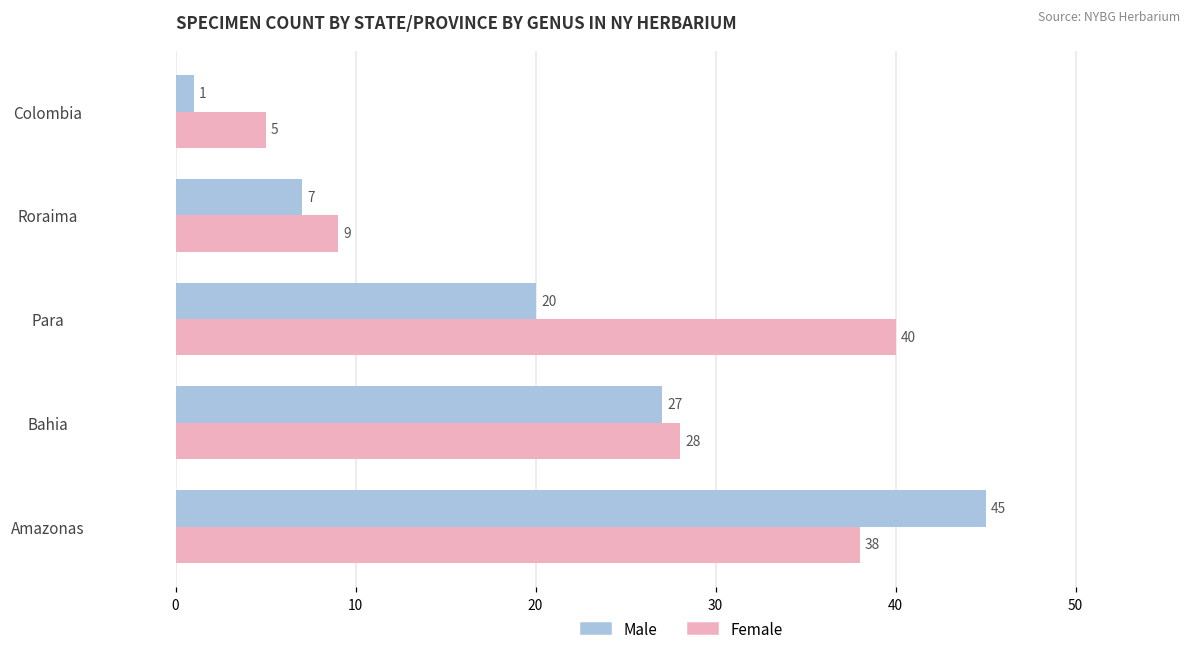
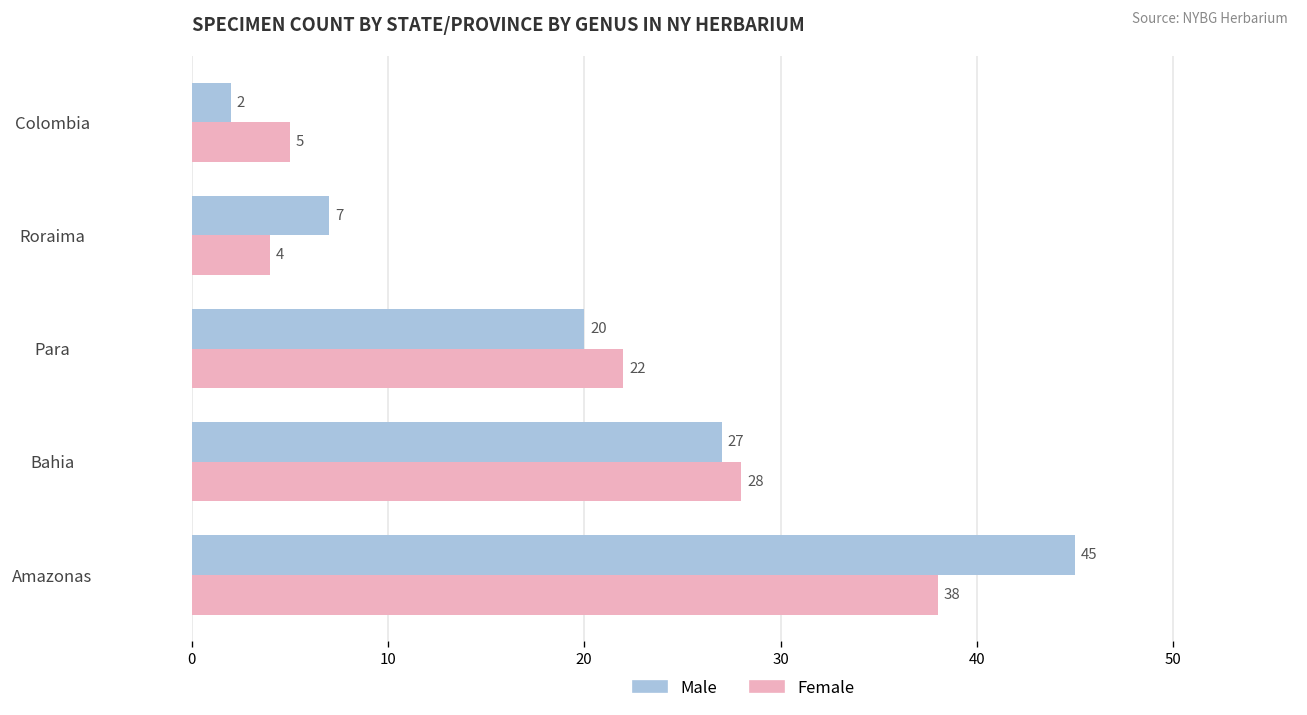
Male, Colombia: 1 -> 2
Female, Roraima: 9 -> 4
Female, Para: 40 -> 22
